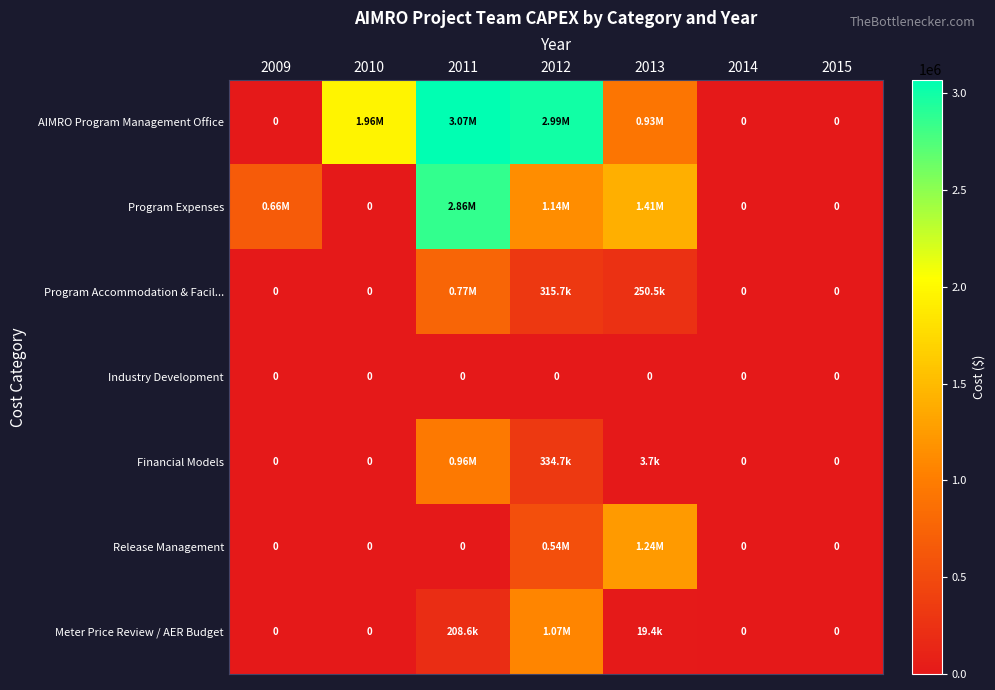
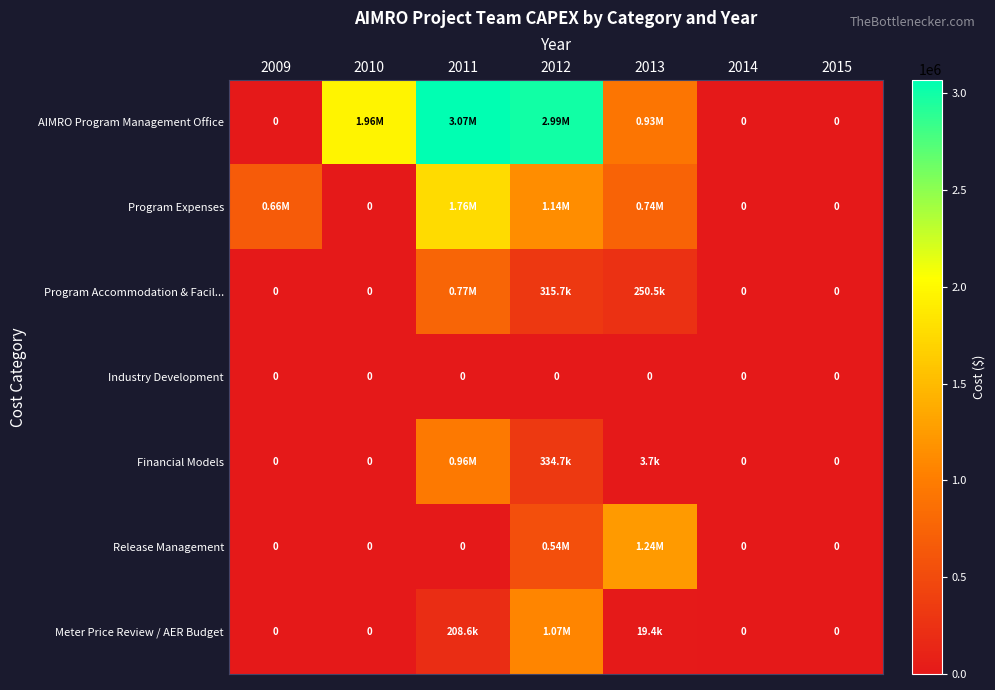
Program Expenses, 2011: 2.86M -> 1.76M
Program Expenses, 2013: 1.41M -> 0.74M
